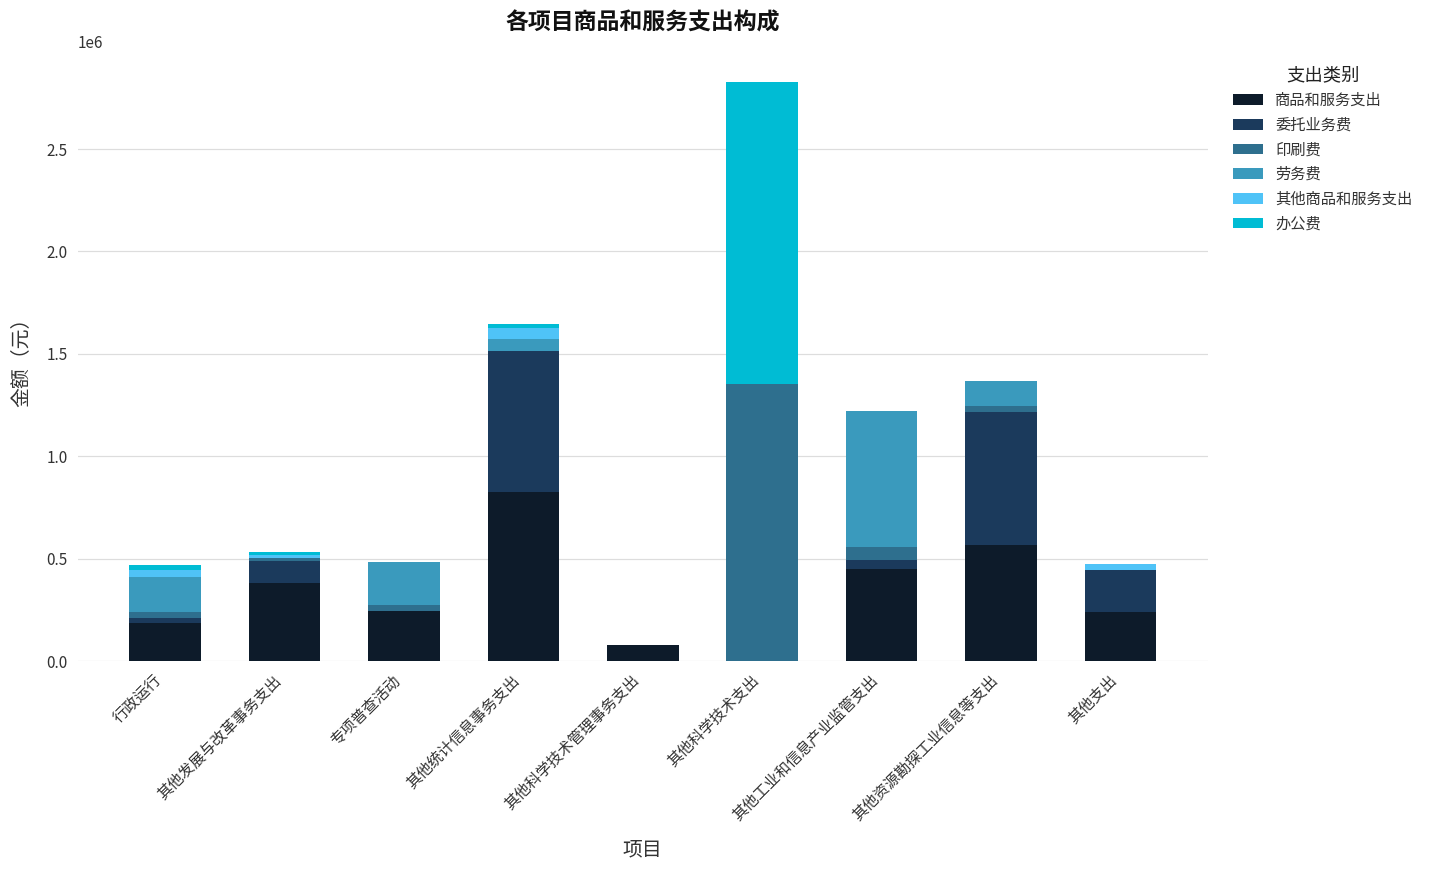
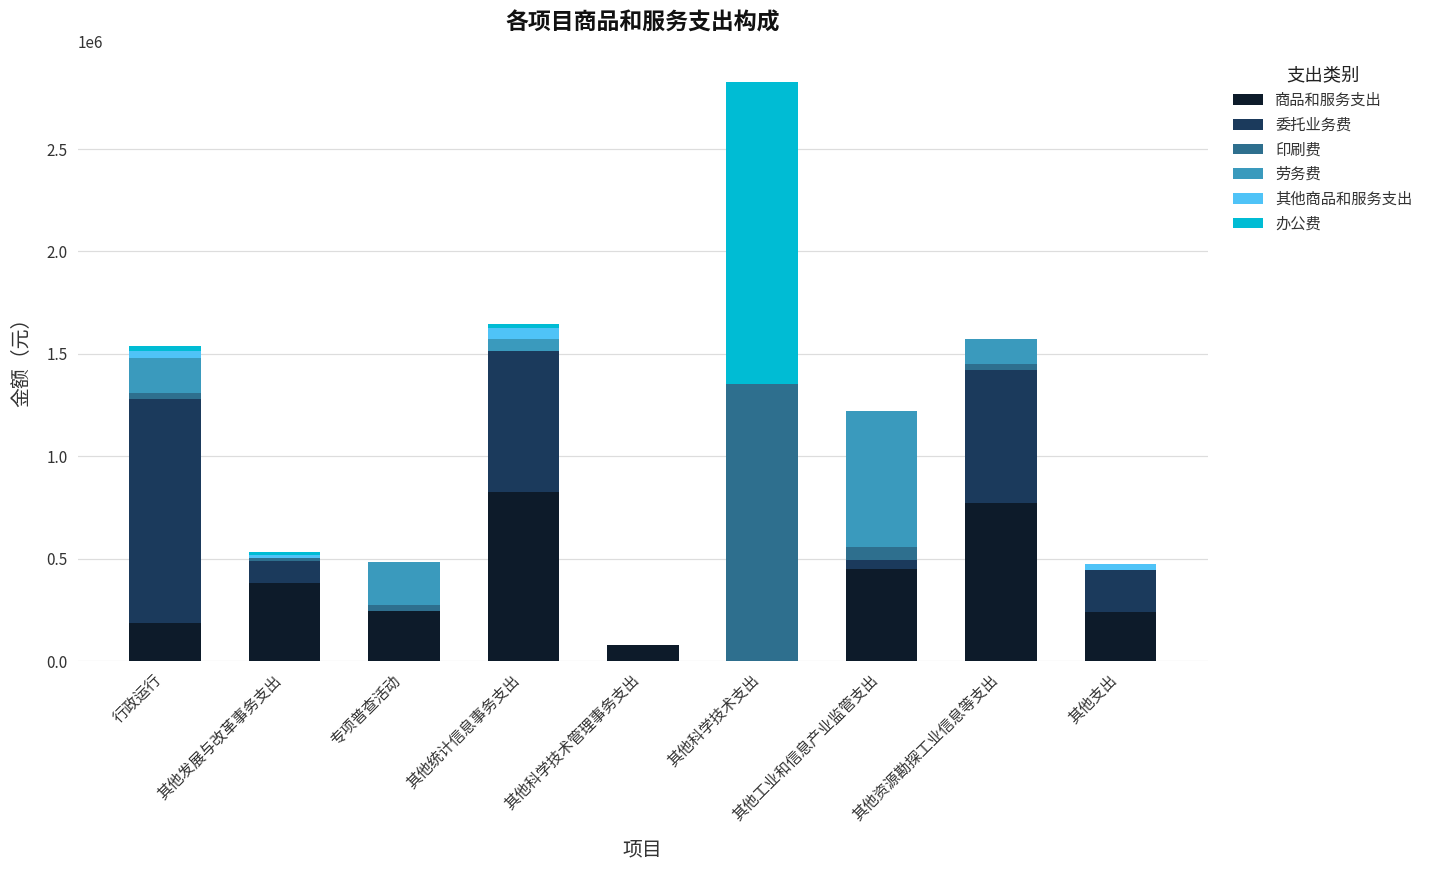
委托业务费, 行政运行: 30000 -> 1100000
商品和服务支出, 其他资源勘探工业信息等支出: 570000 -> 770000
